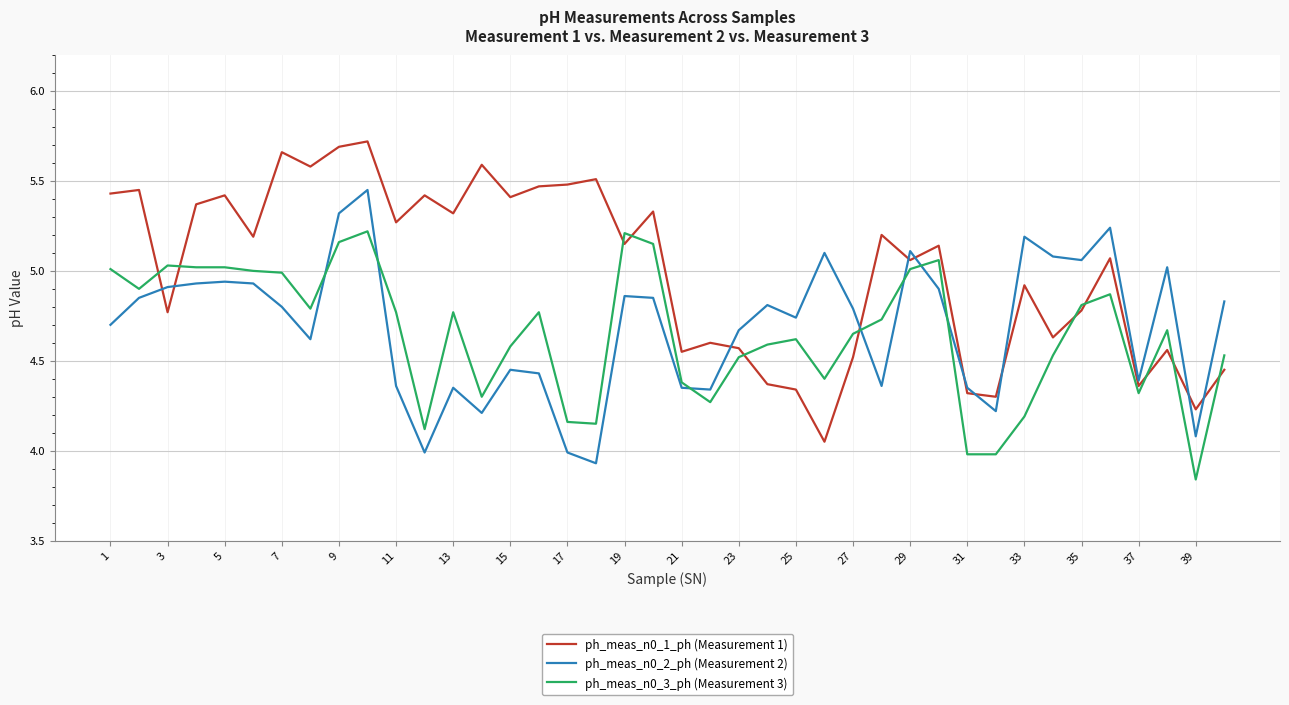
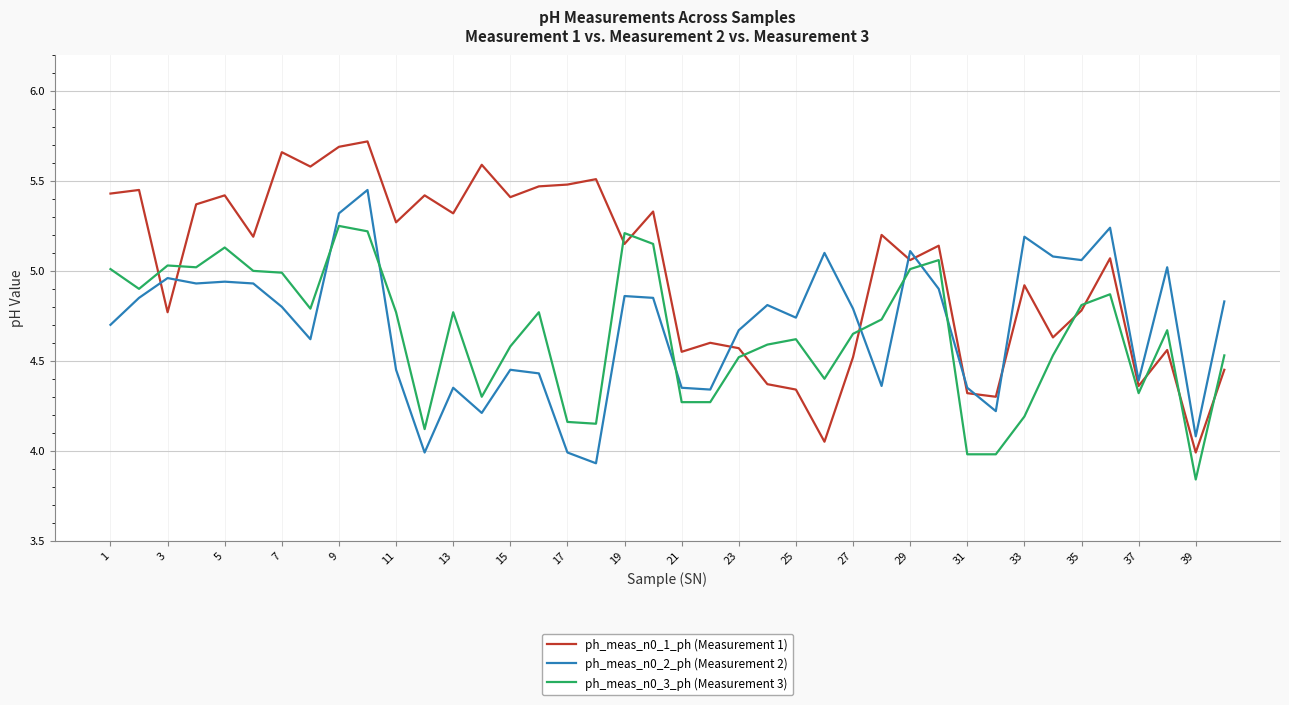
ph_meas_n0_2_ph (Measurement 2), 3: 4.91 -> 4.96
ph_meas_n0_3_ph (Measurement 3), 5: 5.02 -> 5.13
ph_meas_n0_3_ph (Measurement 3), 9: 5.16 -> 5.25
ph_meas_n0_2_ph (Measurement 2), 11: 4.36 -> 4.45
ph_meas_n0_3_ph (Measurement 3), 21: 4.38 -> 4.27
ph_meas_n0_1_ph (Measurement 1), 39: 4.23 -> 3.99
